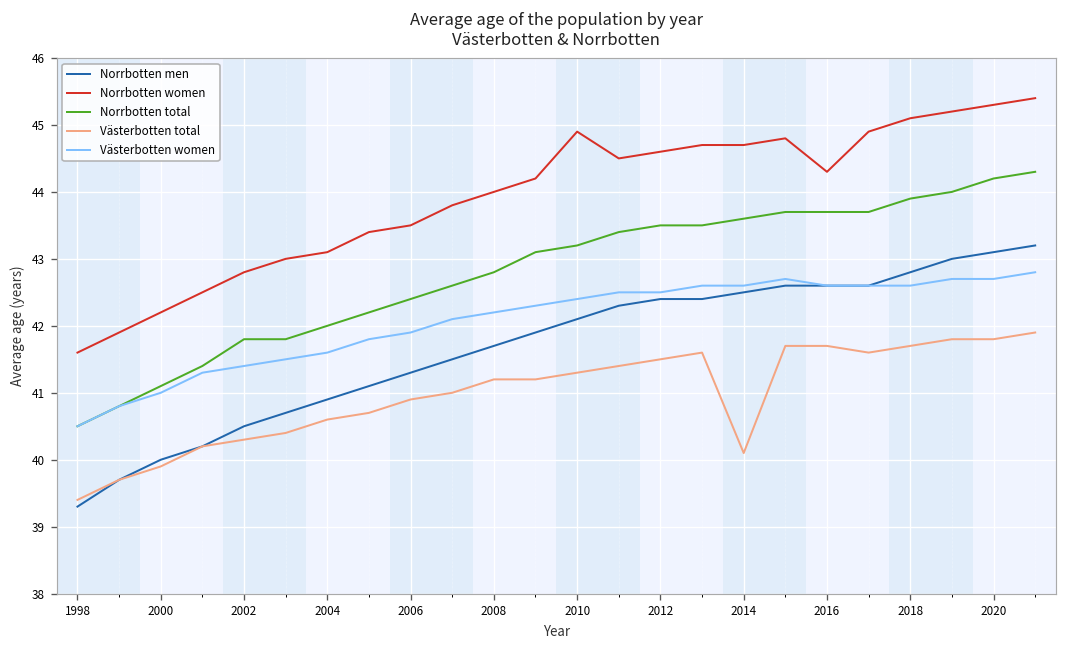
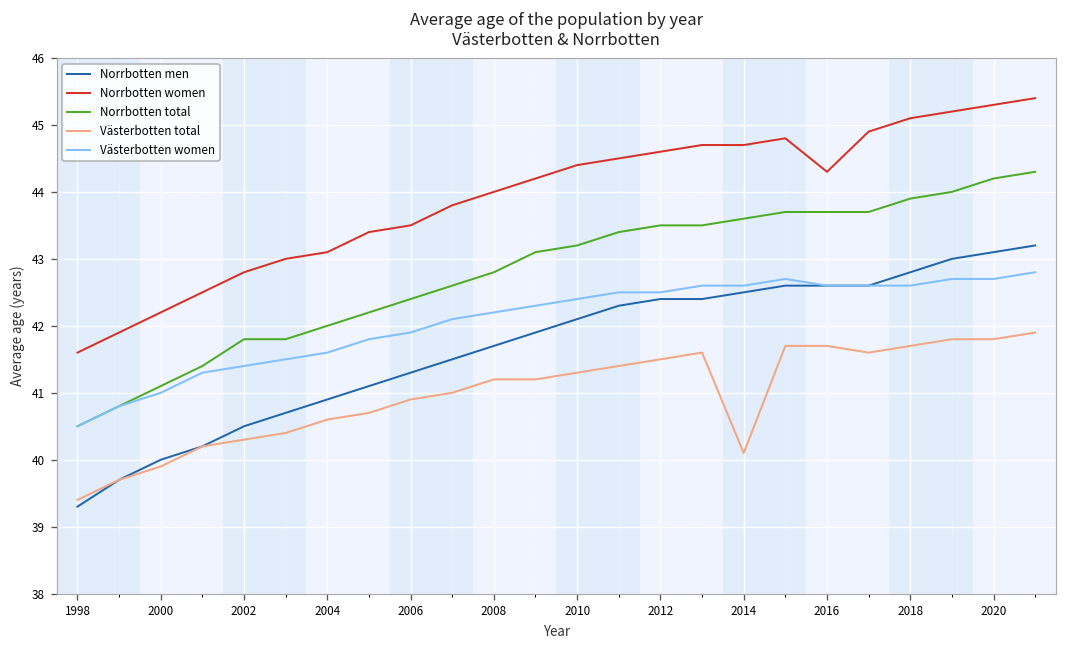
Norrbotten women, 2010: 44.9 -> 44.4
